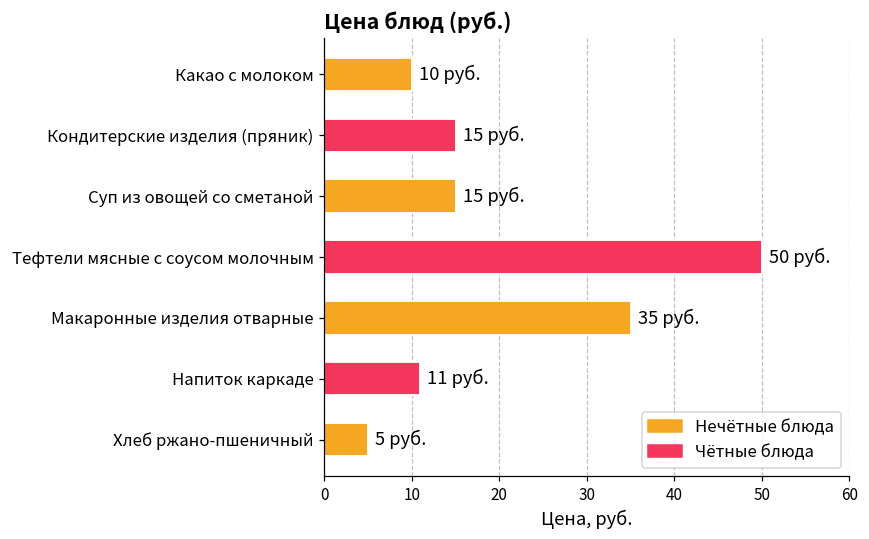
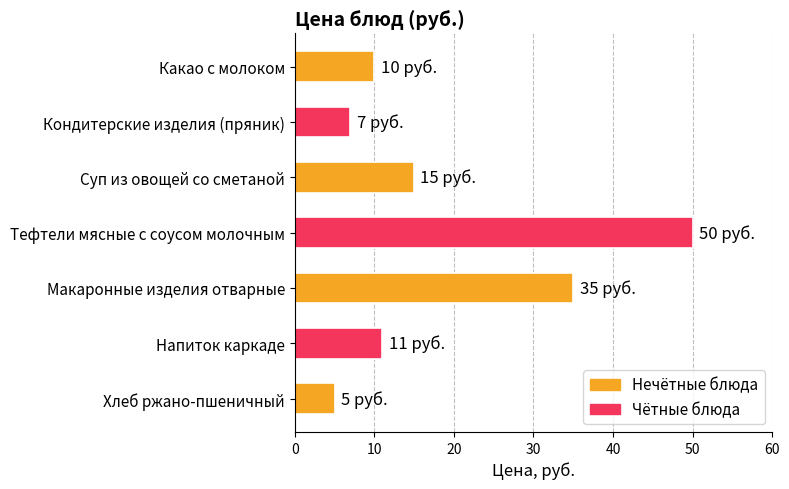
Кондитерские изделия (пряник): 15 -> 7
